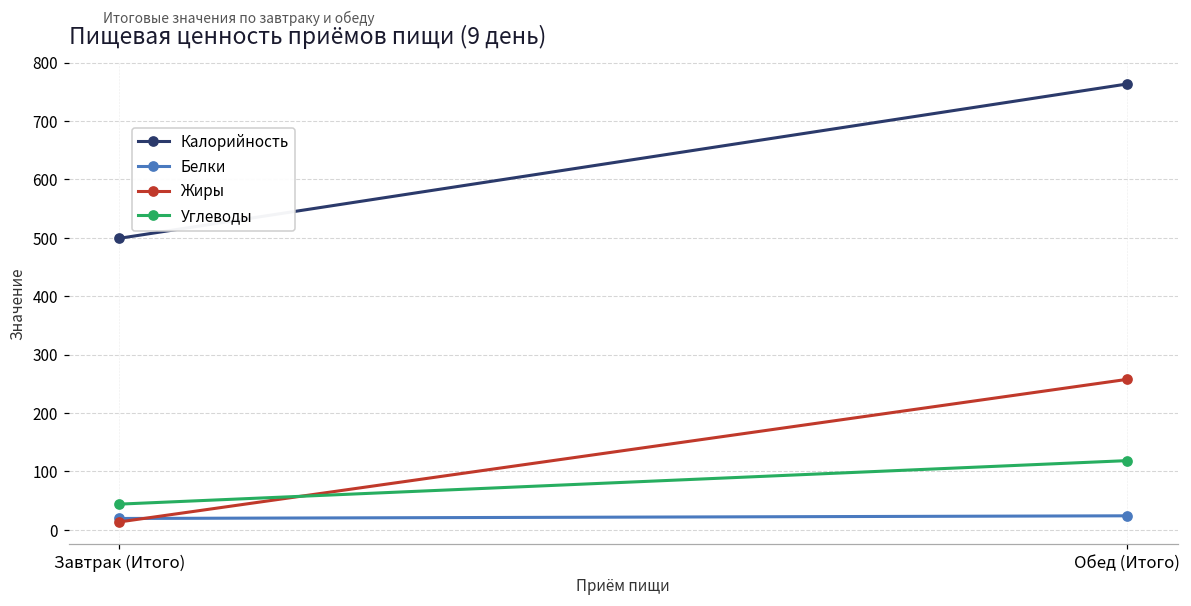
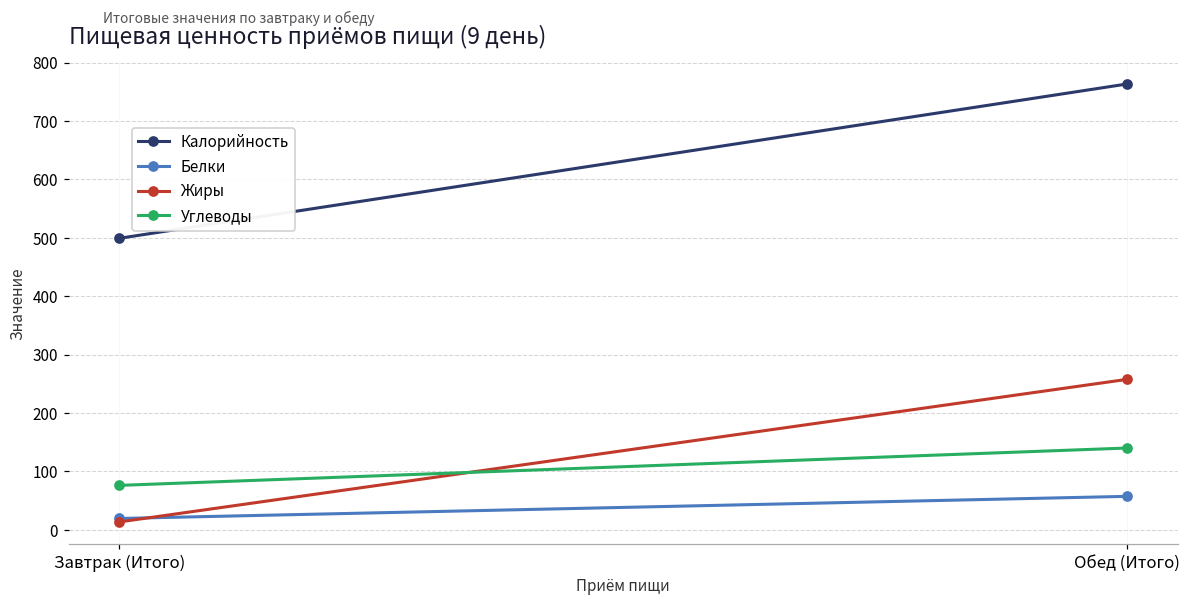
Углеводы, Завтрак (Итого): 40 -> 80
Белки, Обед (Итого): 20 -> 60
Углеводы, Обед (Итого): 120 -> 140
